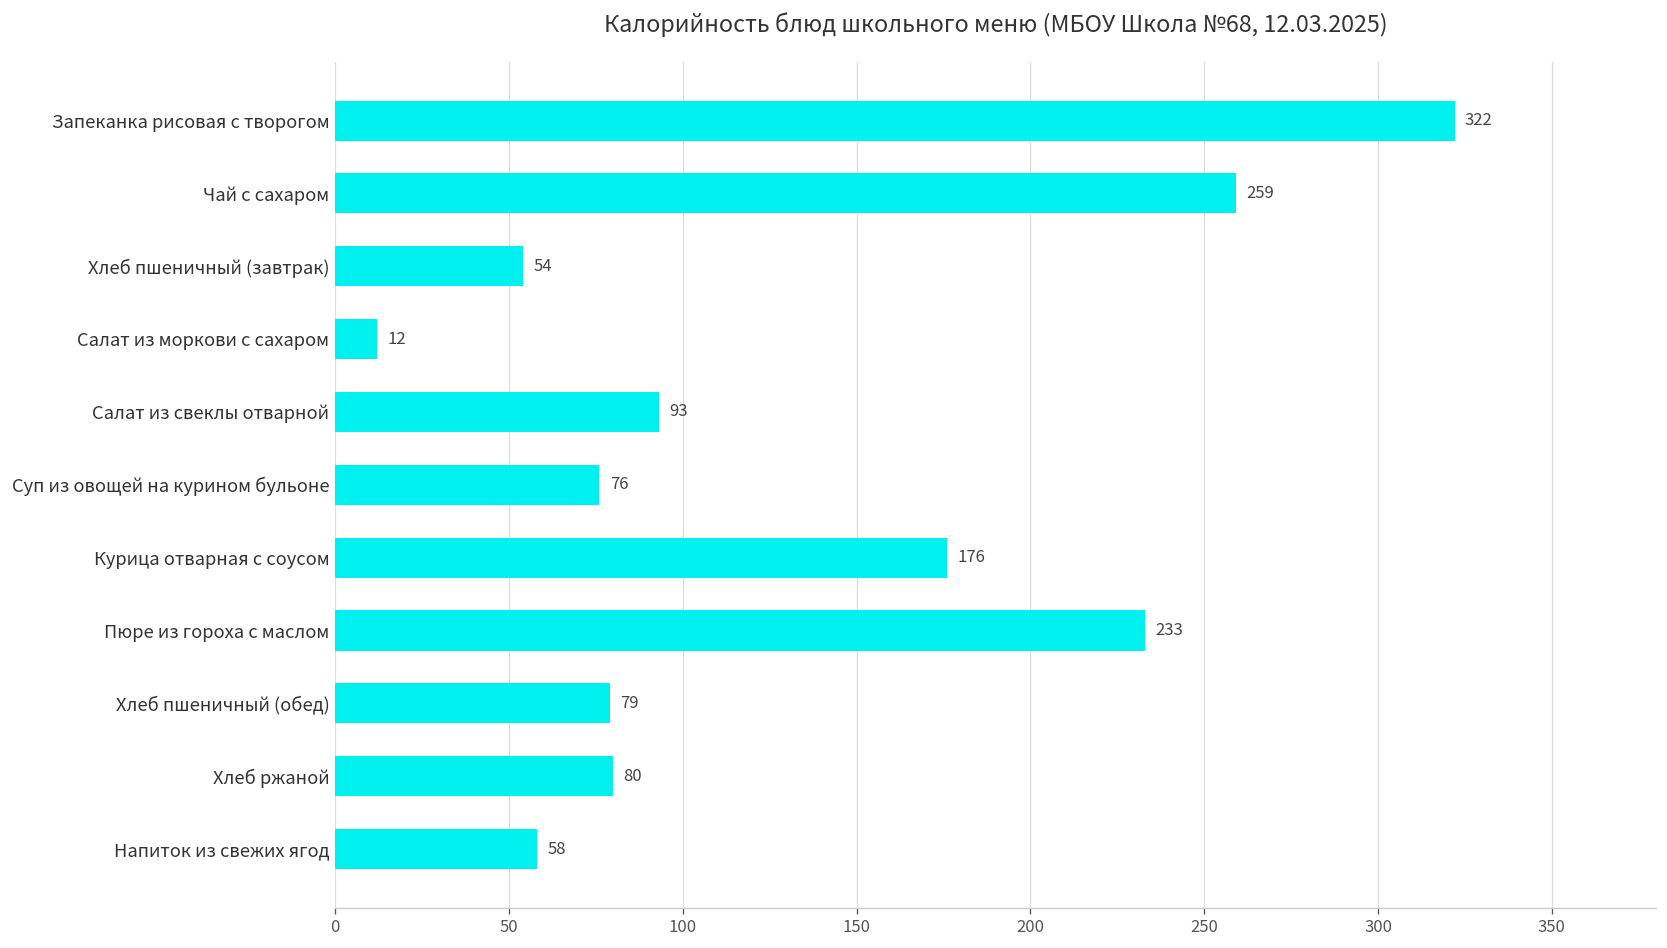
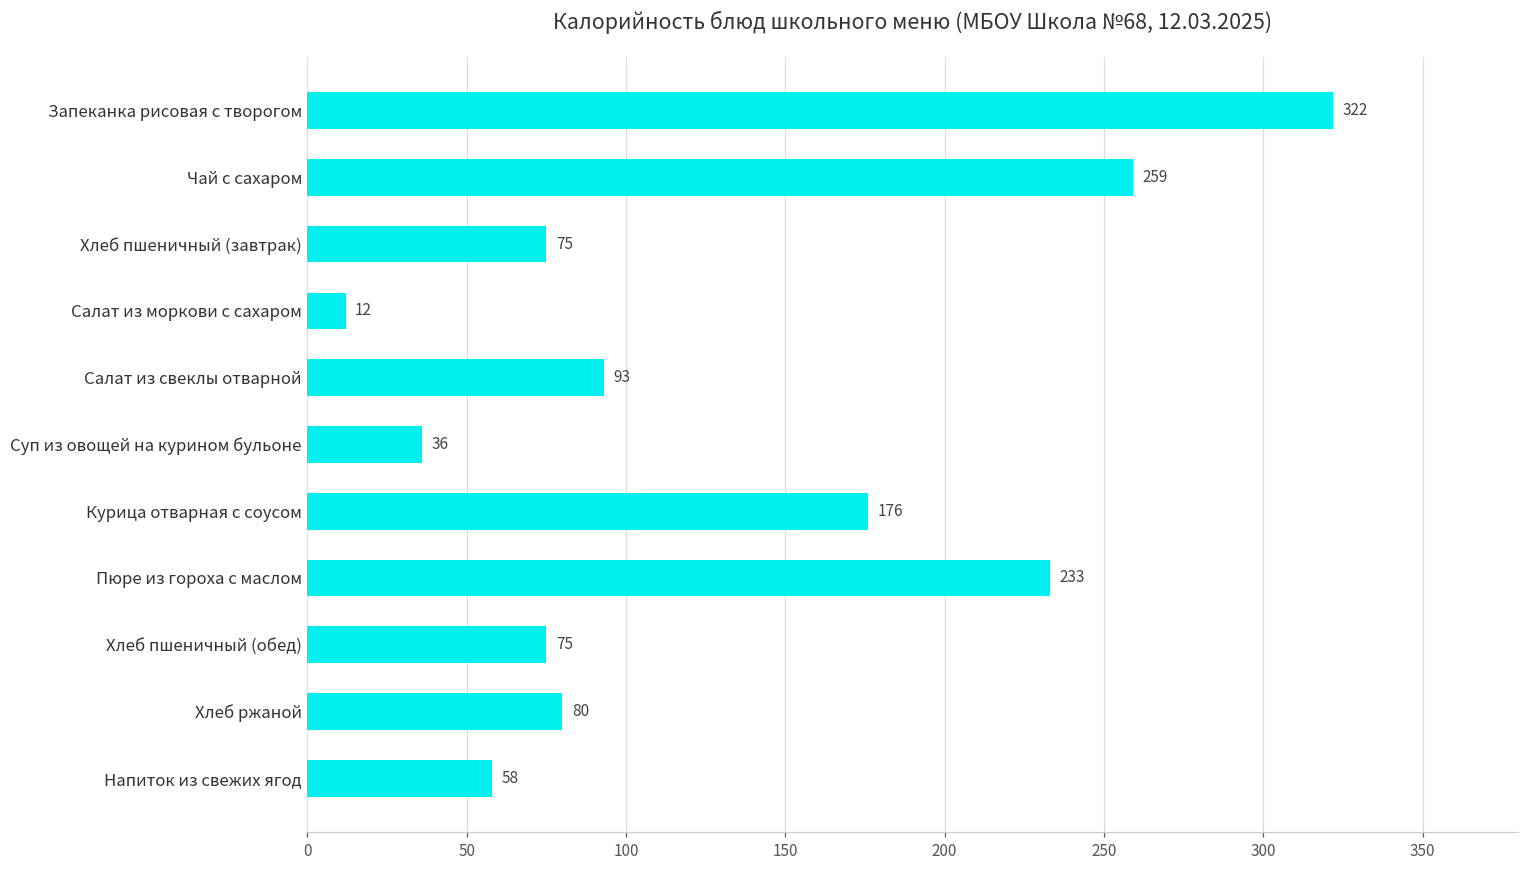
Хлеб пшеничный (завтрак): 54 -> 75
Суп из овощей на курином бульоне: 76 -> 36
Хлеб пшеничный (обед): 79 -> 75
